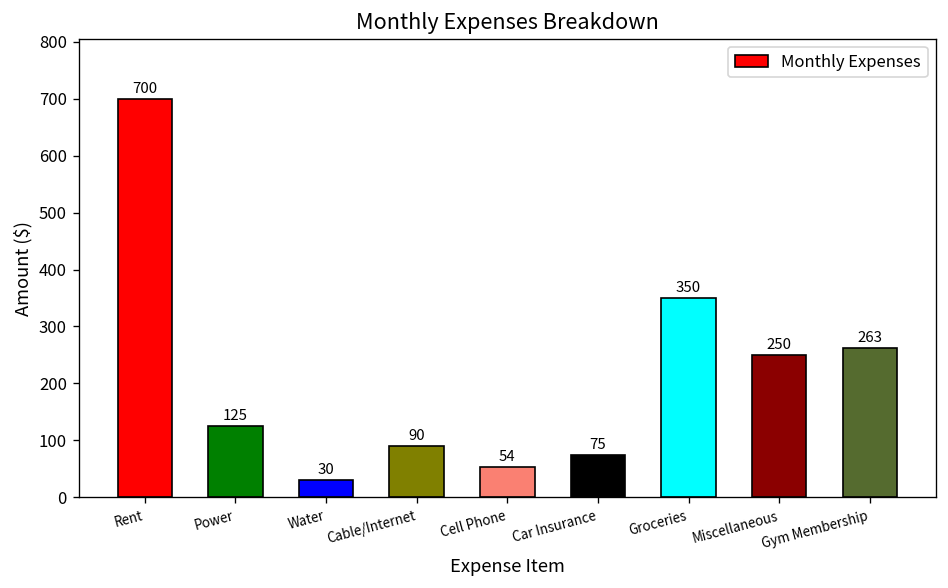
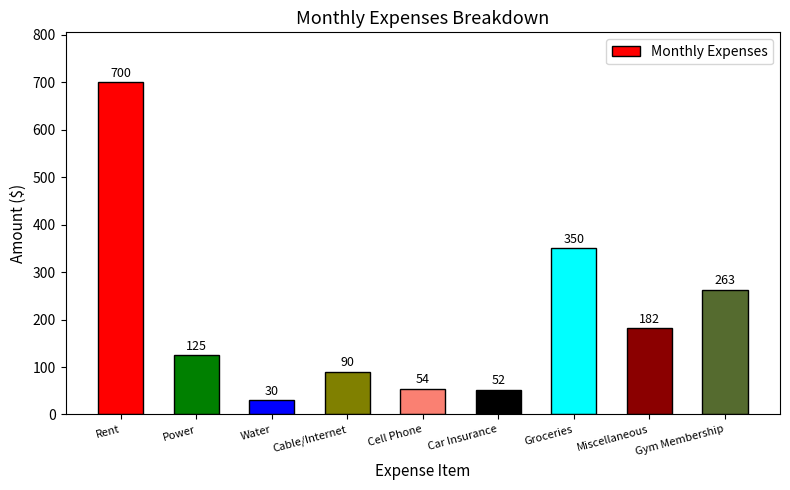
Car Insurance: 75 -> 52
Miscellaneous: 250 -> 182
